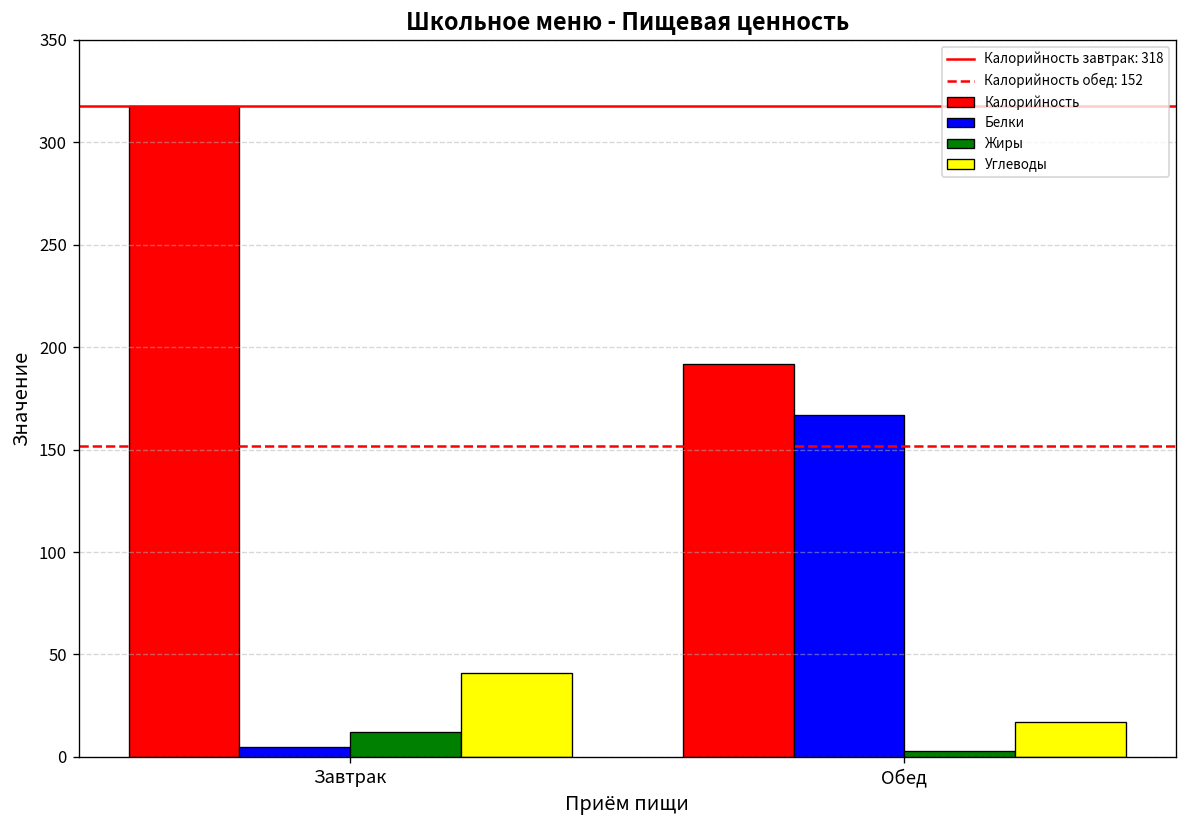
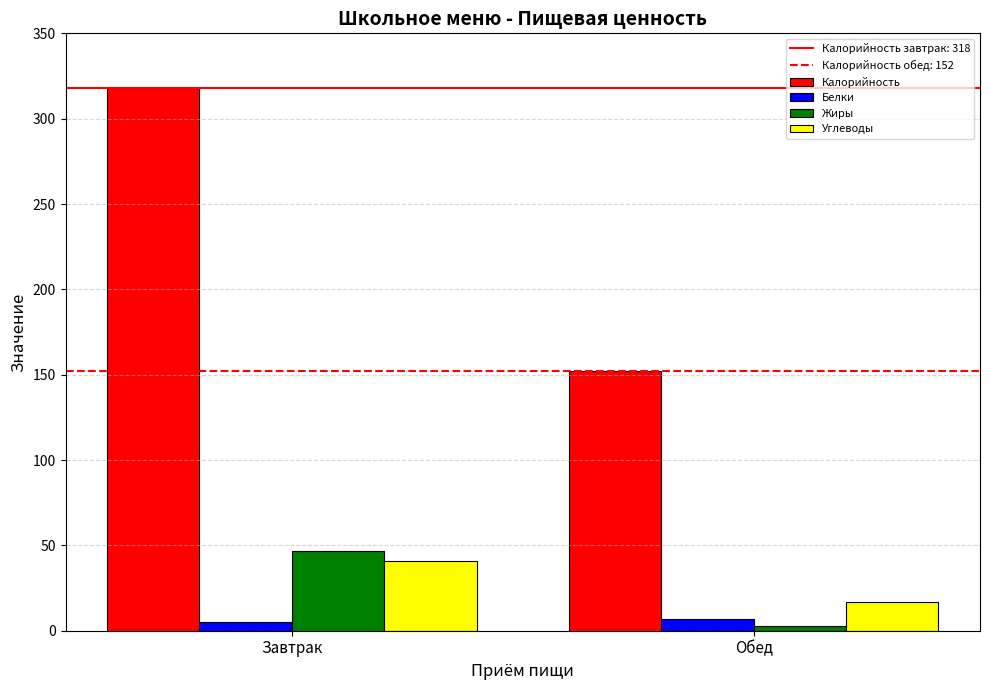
Жиры, Завтрак: 12 -> 47
Калорийность, Обед: 192 -> 152
Белки, Обед: 167 -> 7
